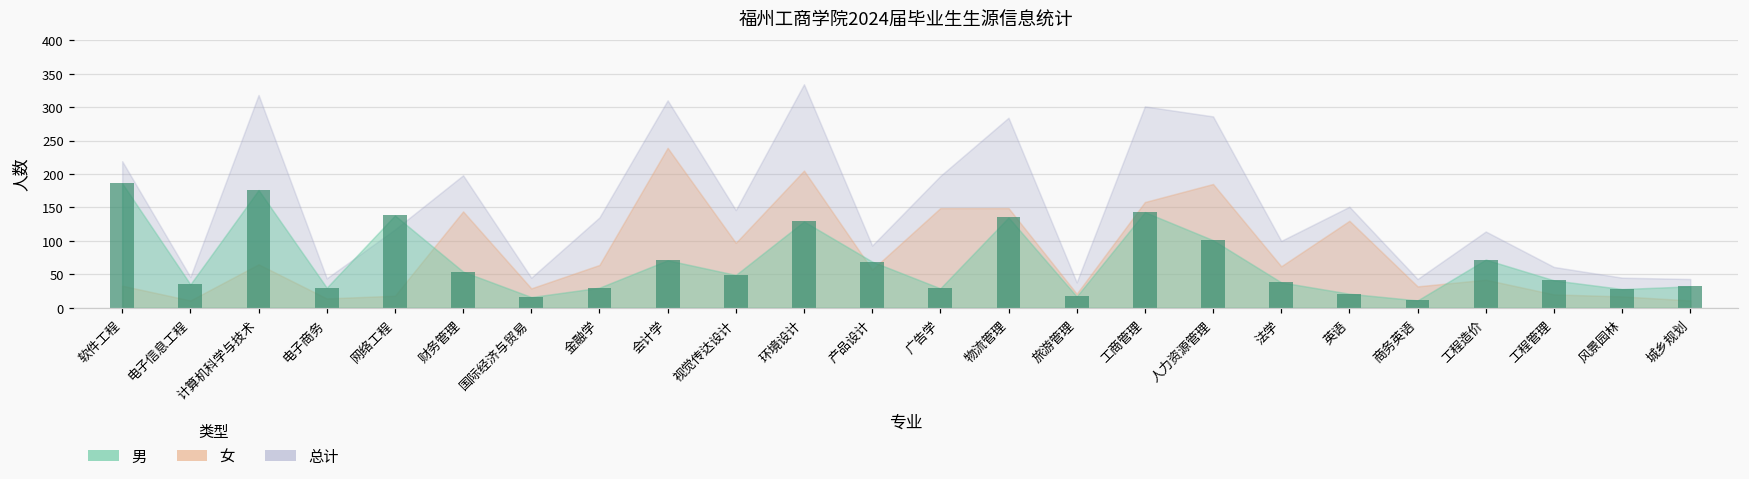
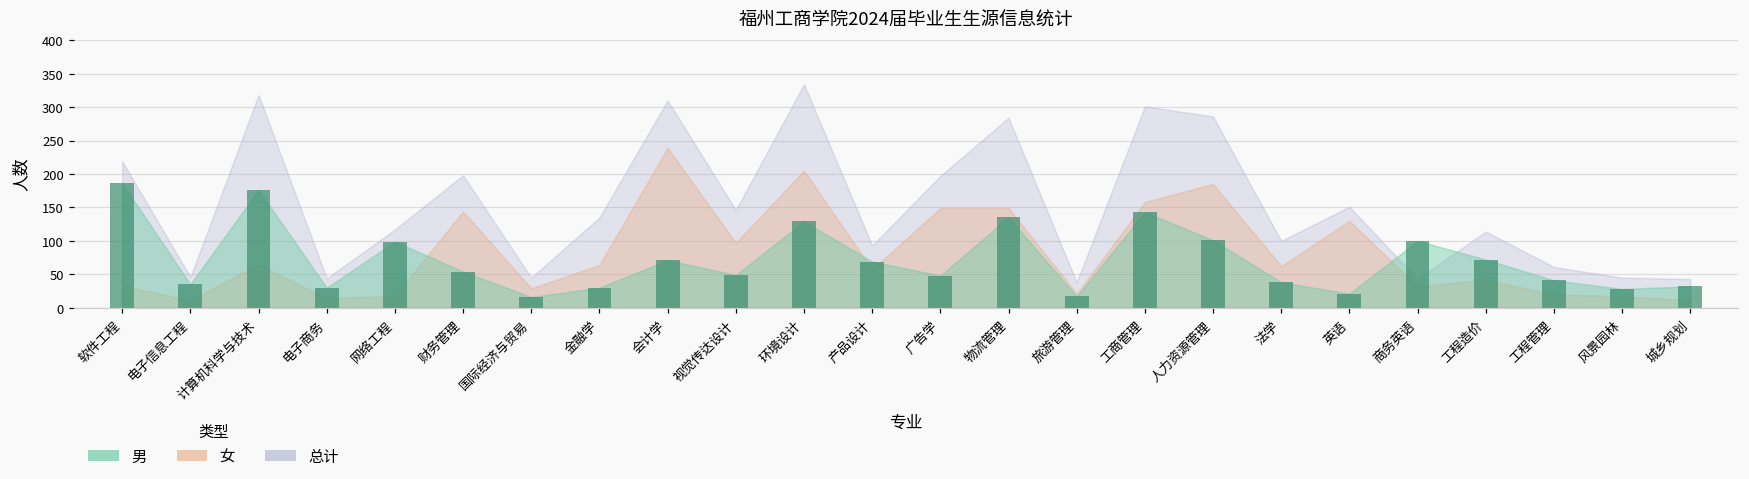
男, 网络工程: 140 -> 100
男, 广告学: 30 -> 50
男, 商务英语: 10 -> 100
